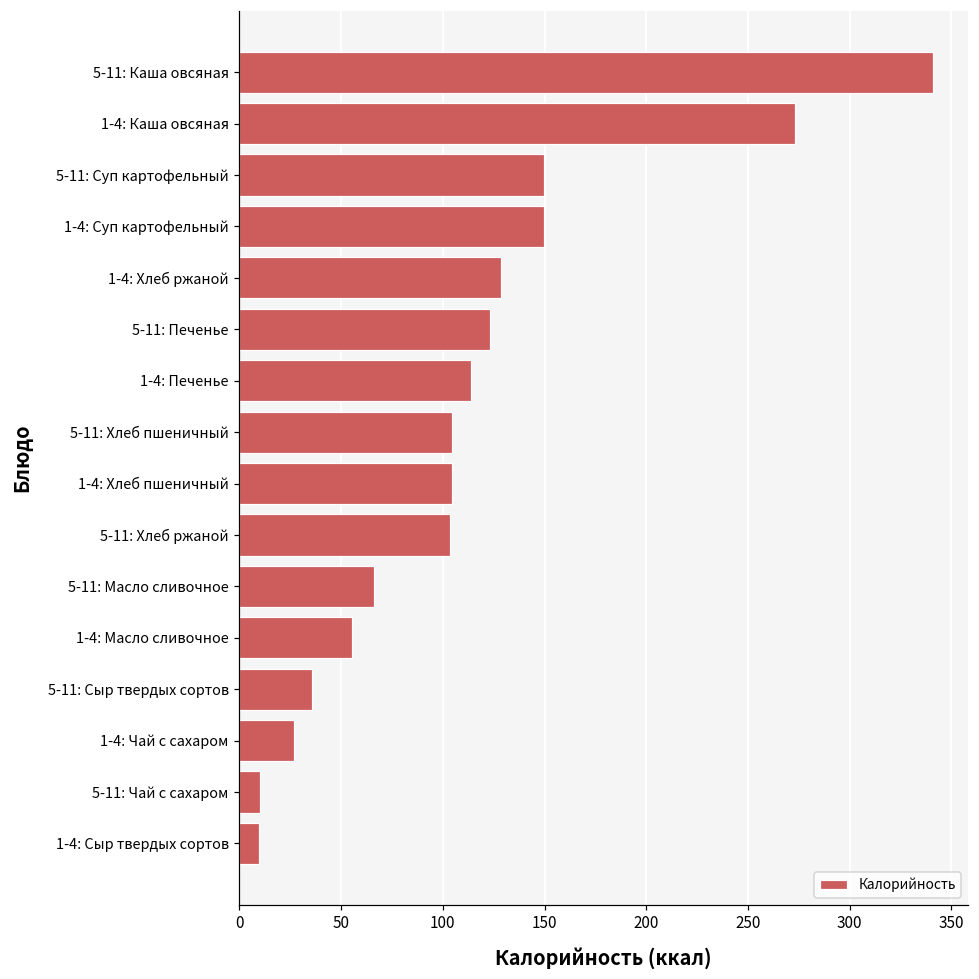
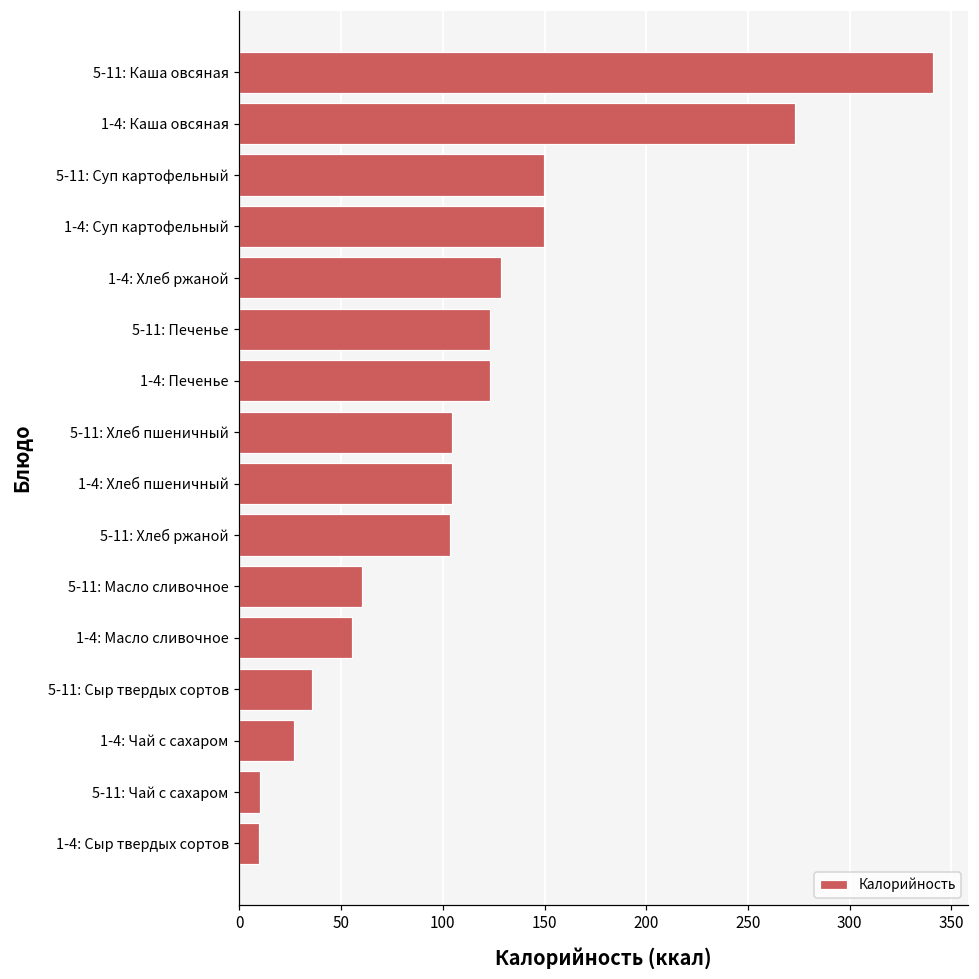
1-4: Печенье: 114 -> 123
5-11: Масло сливочное: 66 -> 61
